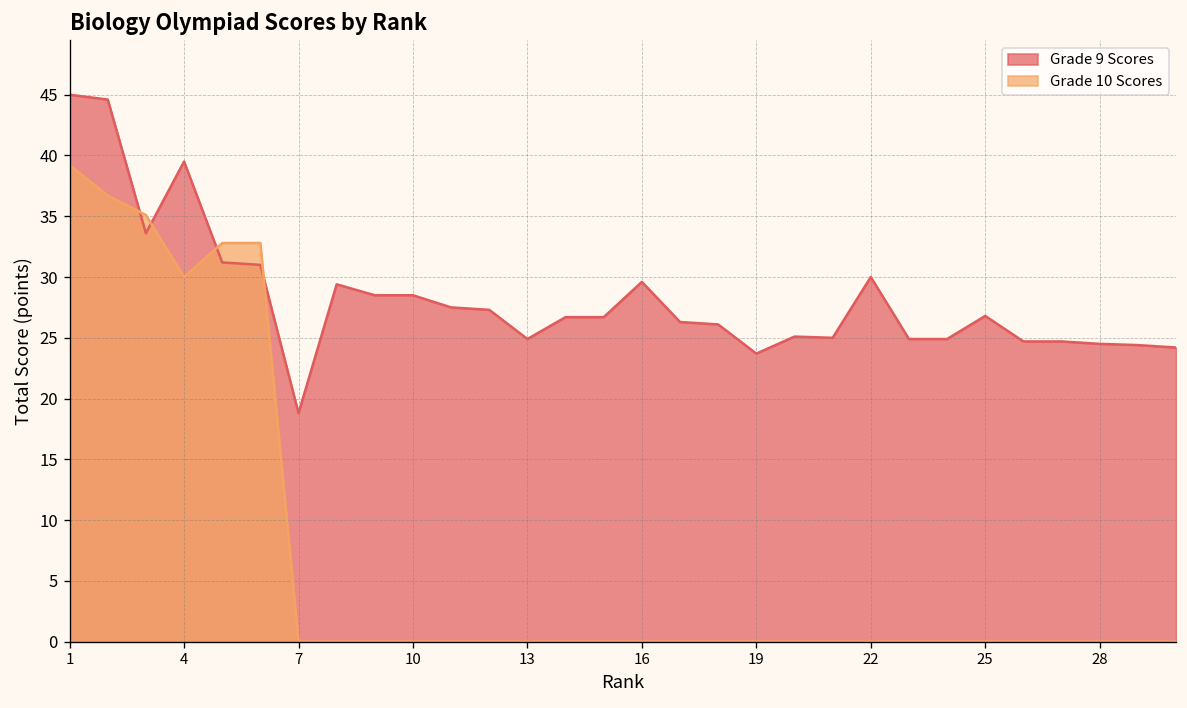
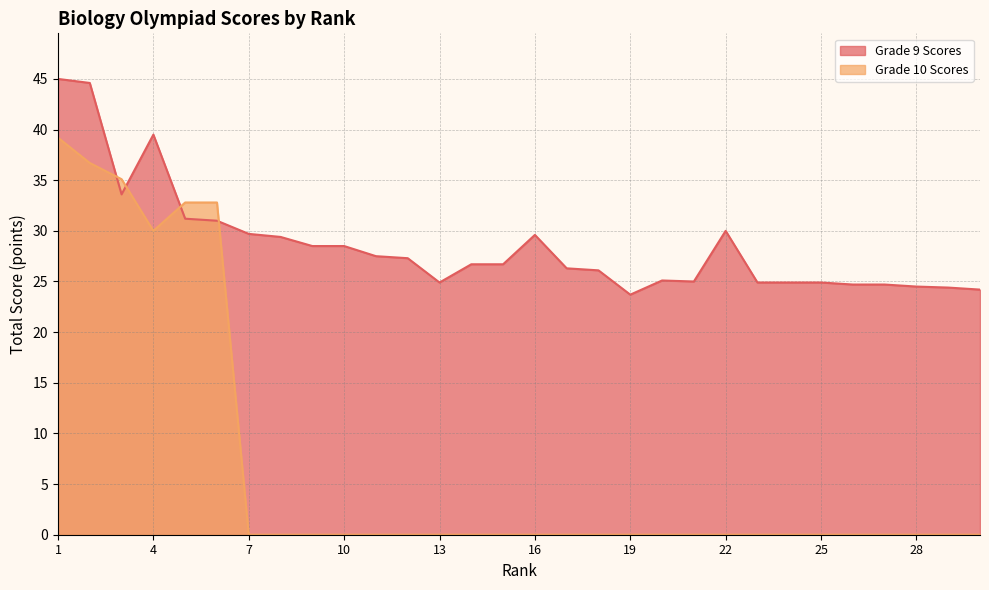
Grade 9 Scores, 7: 18.8 -> 29.7
Grade 9 Scores, 25: 26.8 -> 24.9
